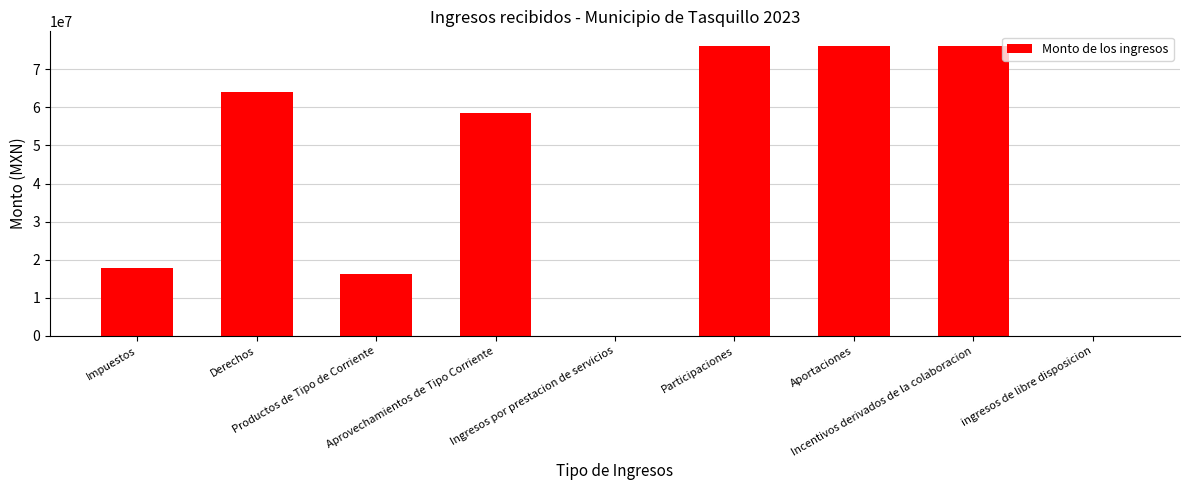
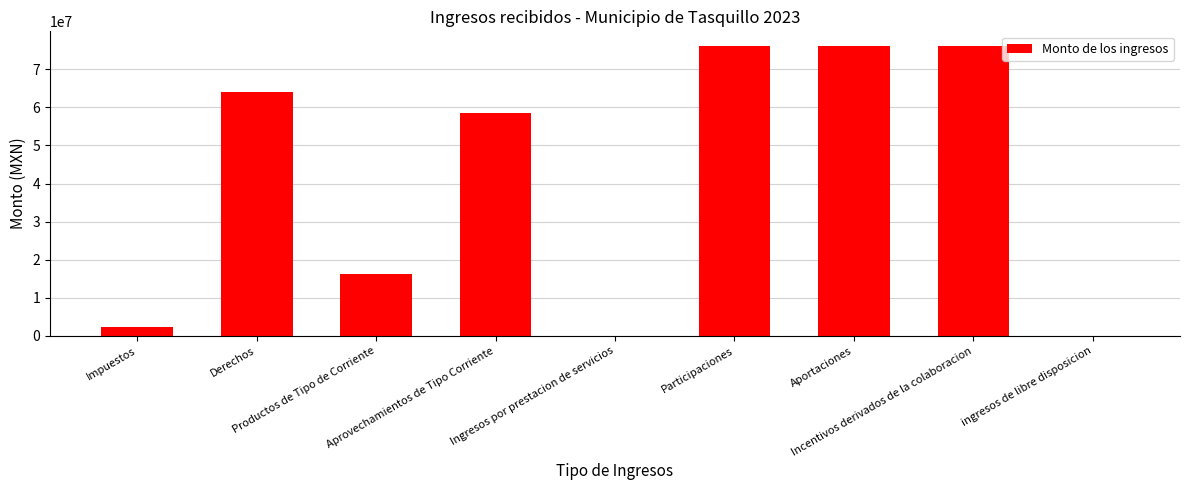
Impuestos: 18000000 -> 2000000
